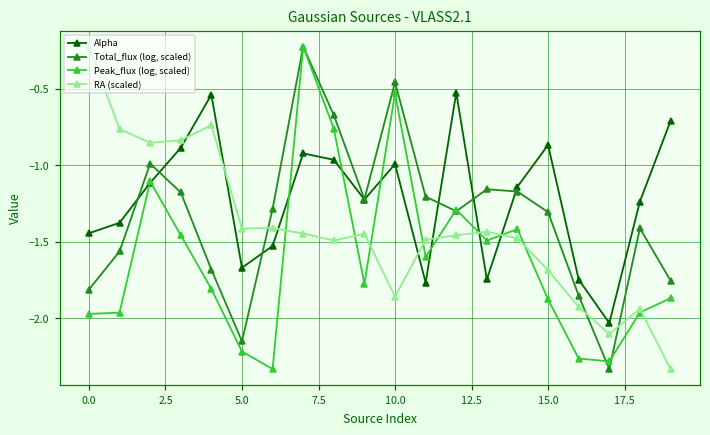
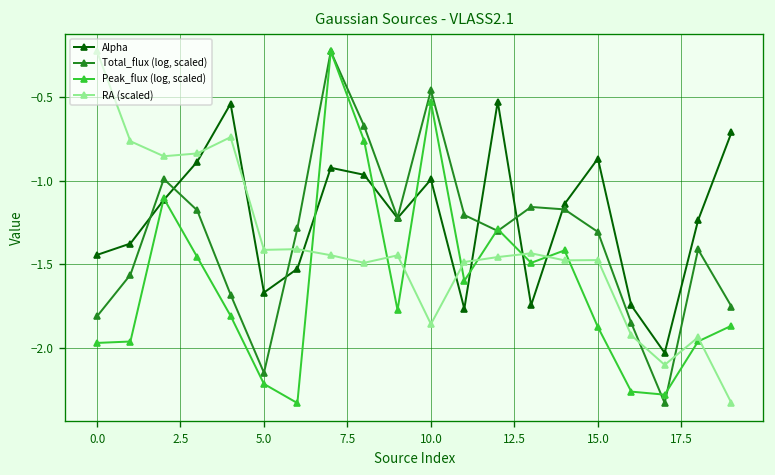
RA (scaled), 15.0: -1.69 -> -1.47
